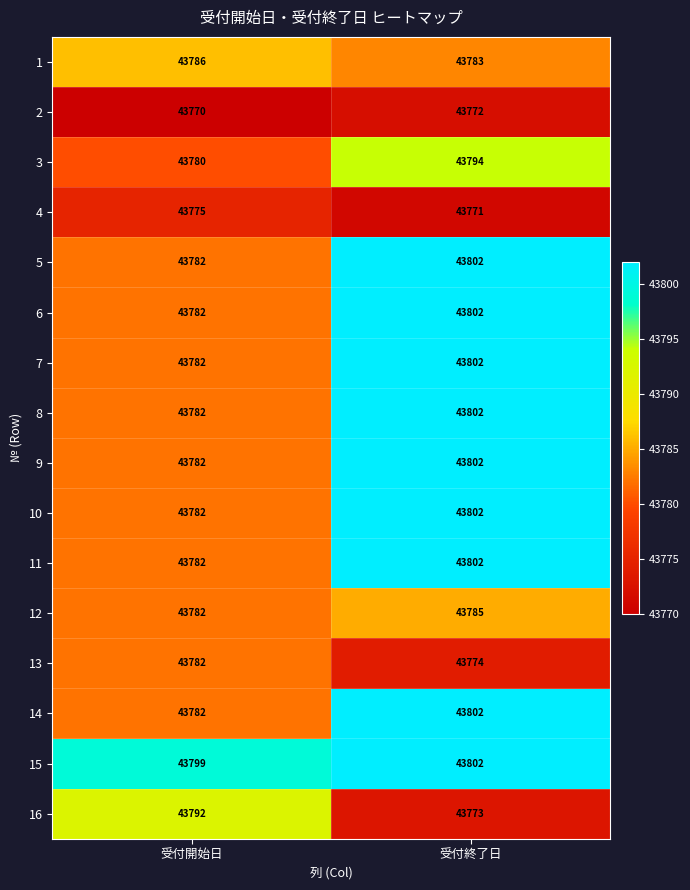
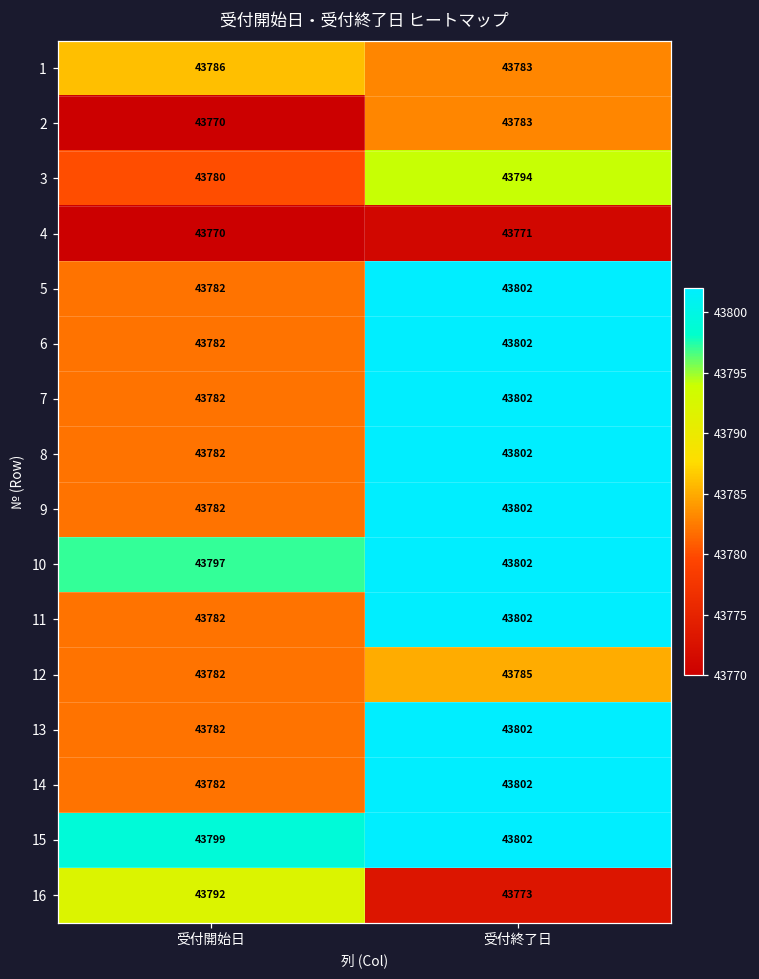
2, 受付終了日: 43772 -> 43783
4, 受付開始日: 43775 -> 43770
10, 受付開始日: 43782 -> 43797
13, 受付終了日: 43774 -> 43802
